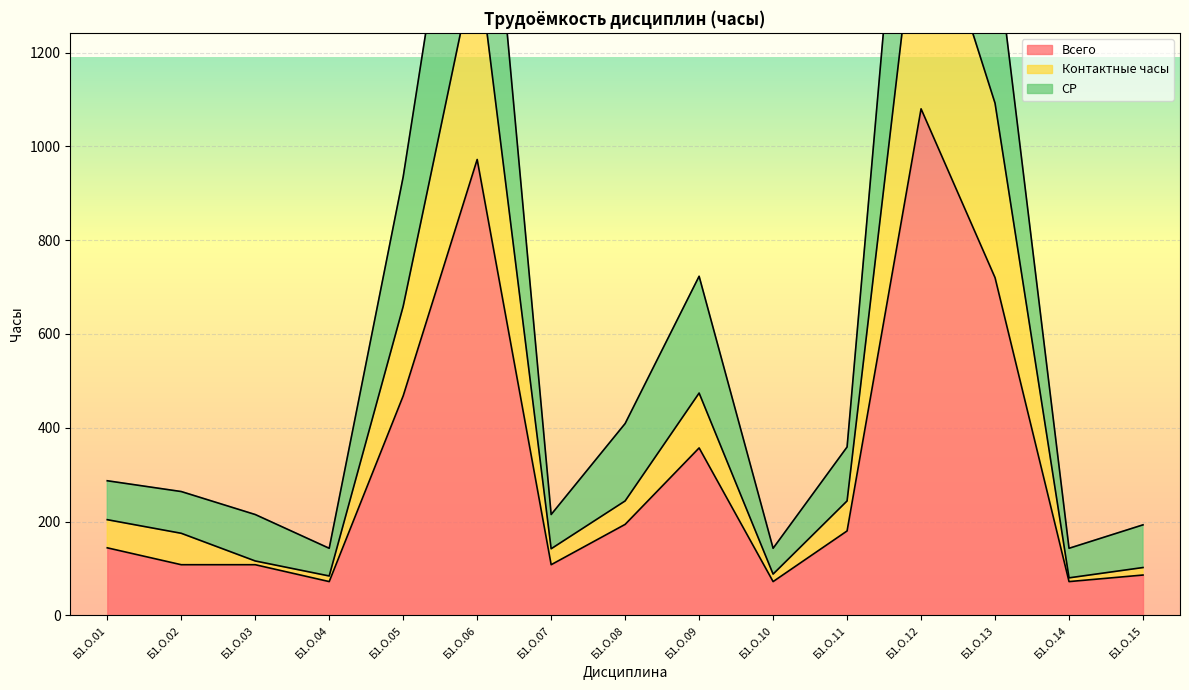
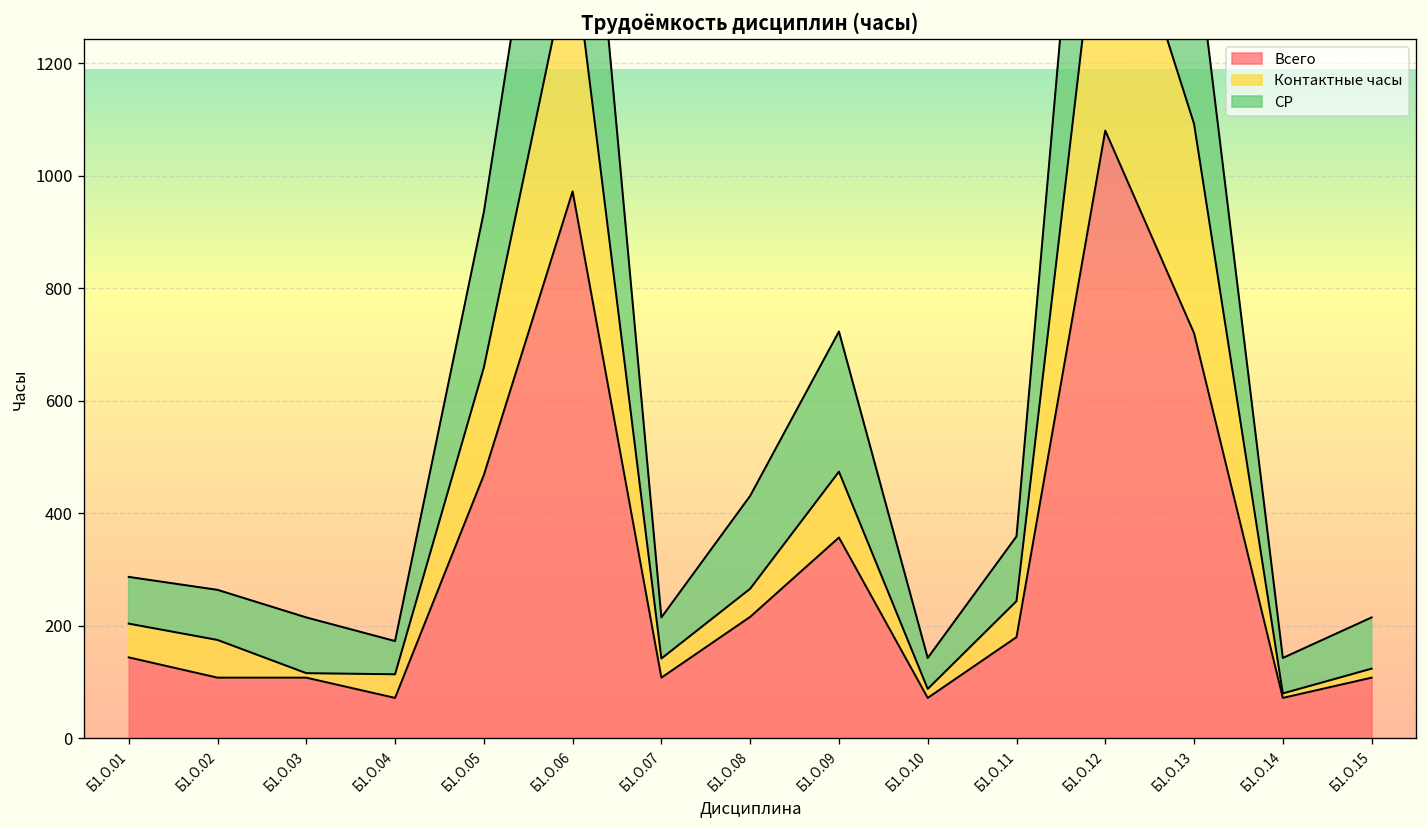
Контактные часы, Б1.О.04: 10 -> 40
Всего, Б1.О.08: 190 -> 220
Всего, Б1.О.15: 90 -> 110
